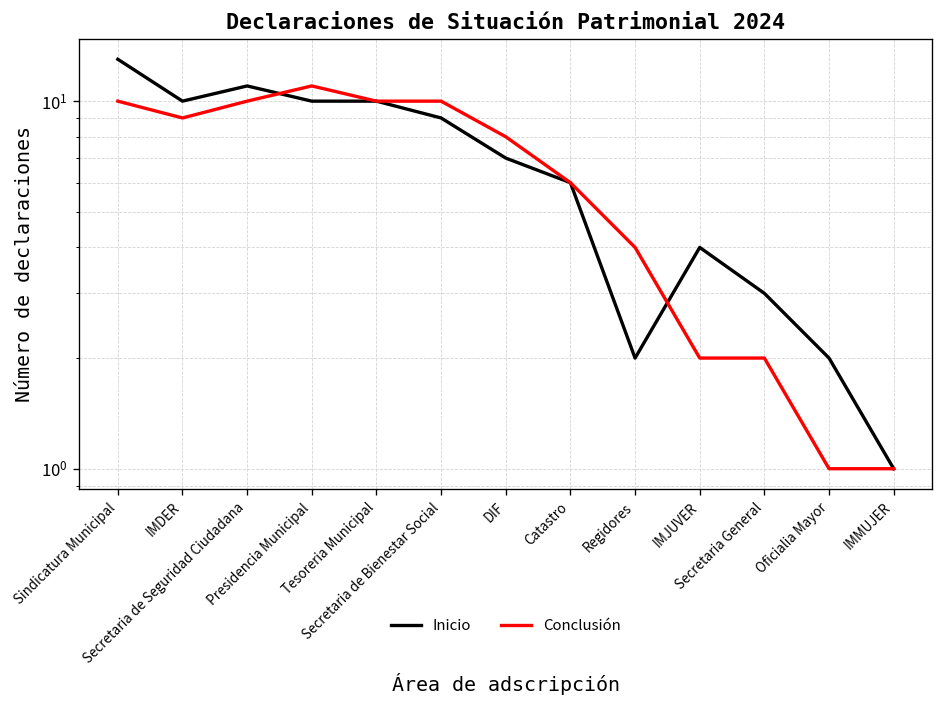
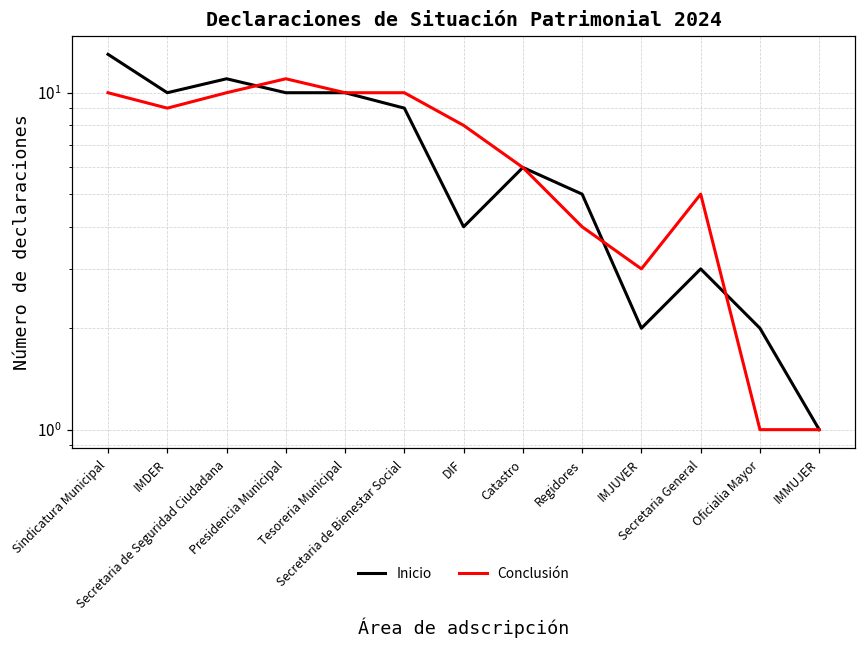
Inicio, DIF: 7 -> 4
Inicio, Regidores: 2 -> 5
Inicio, IMJUVER: 4 -> 2
Conclusión, IMJUVER: 2 -> 3
Conclusión, Secretaria General: 2 -> 5
